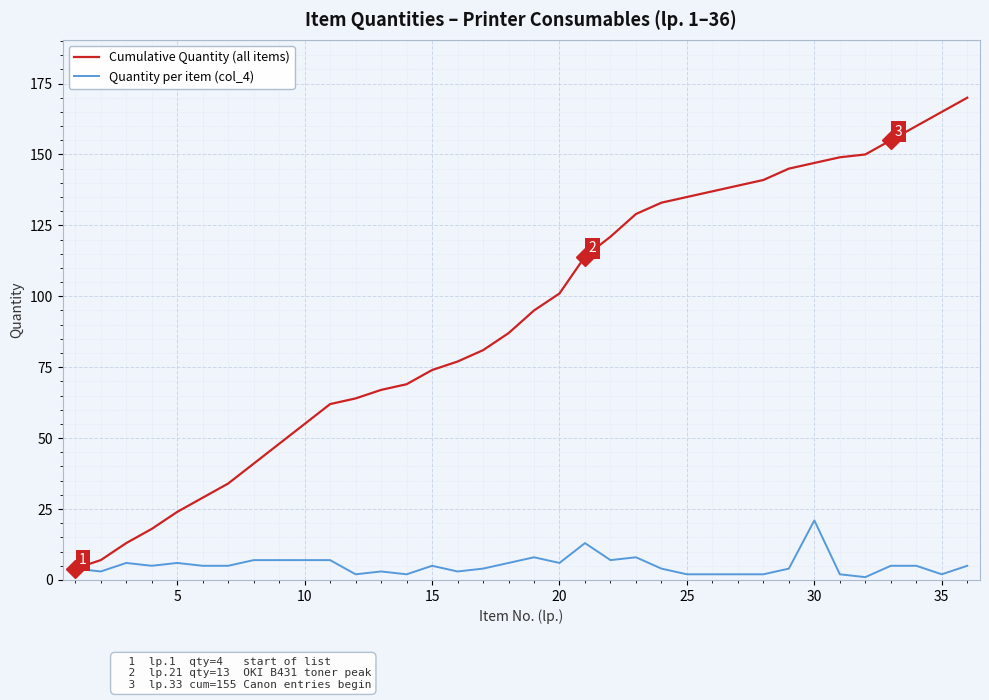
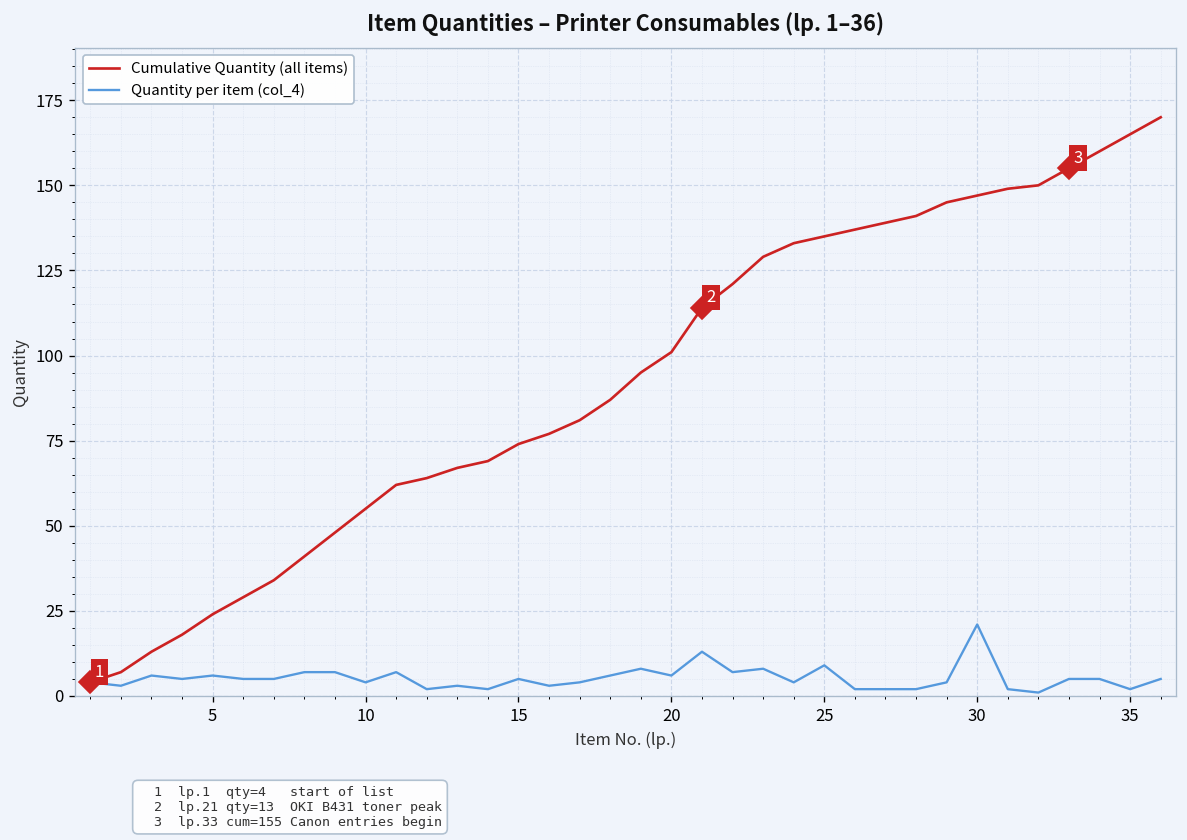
Quantity per item (col_4), 10: 7 -> 4
Quantity per item (col_4), 25: 2 -> 9
